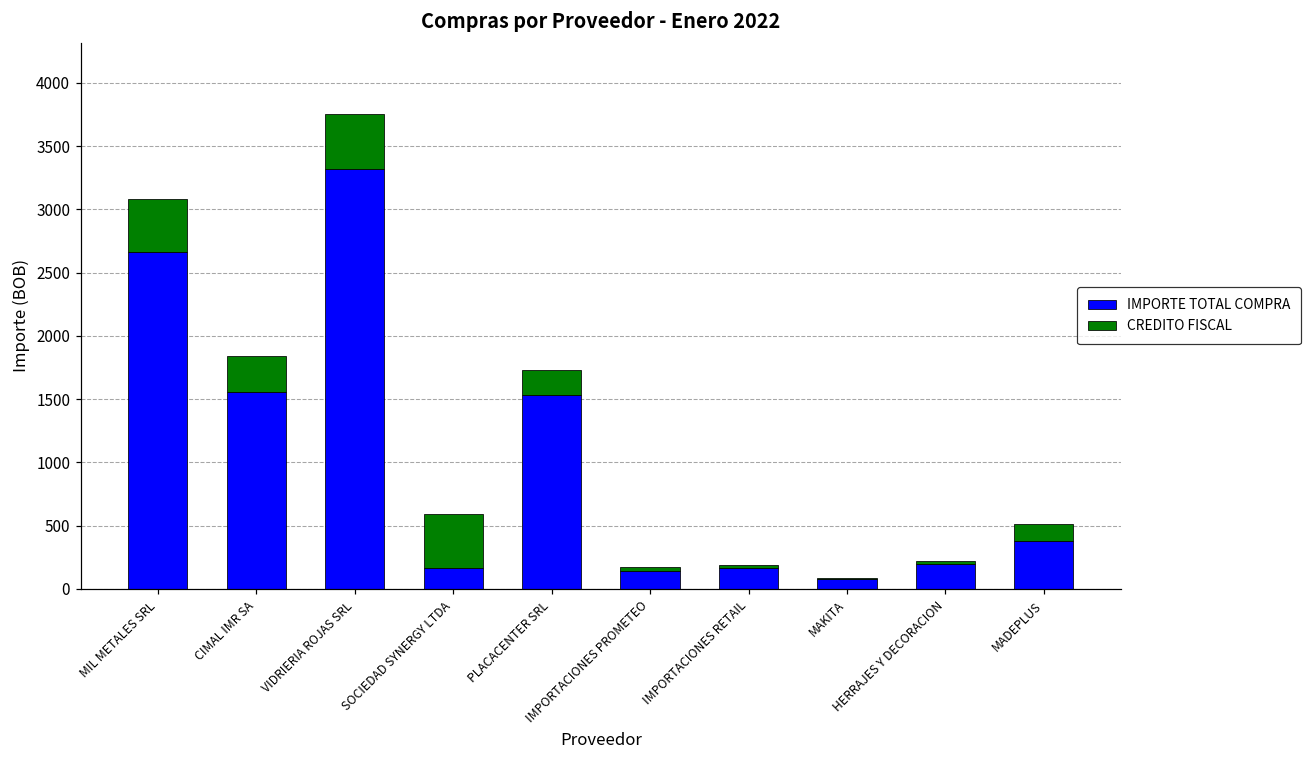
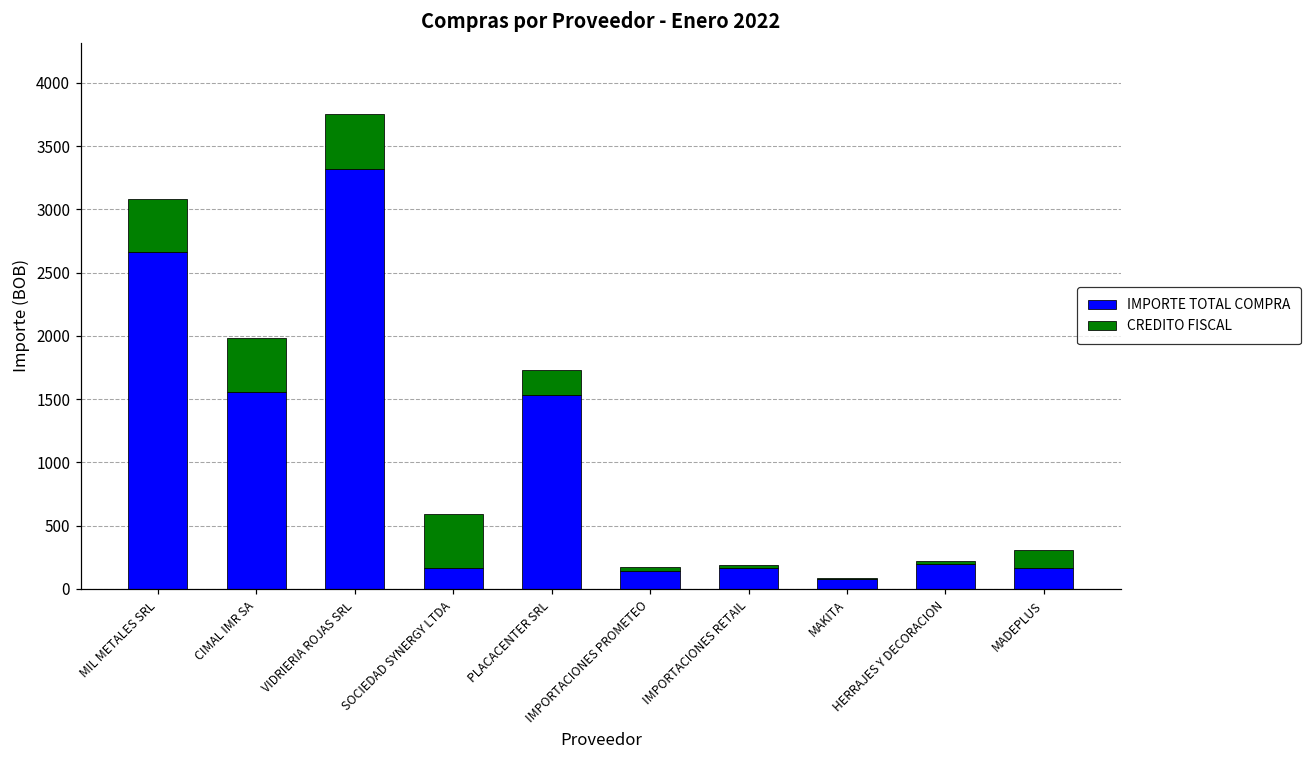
CREDITO FISCAL, CIMAL IMR SA: 280 -> 420
IMPORTE TOTAL COMPRA, MADEPLUS: 380 -> 170
